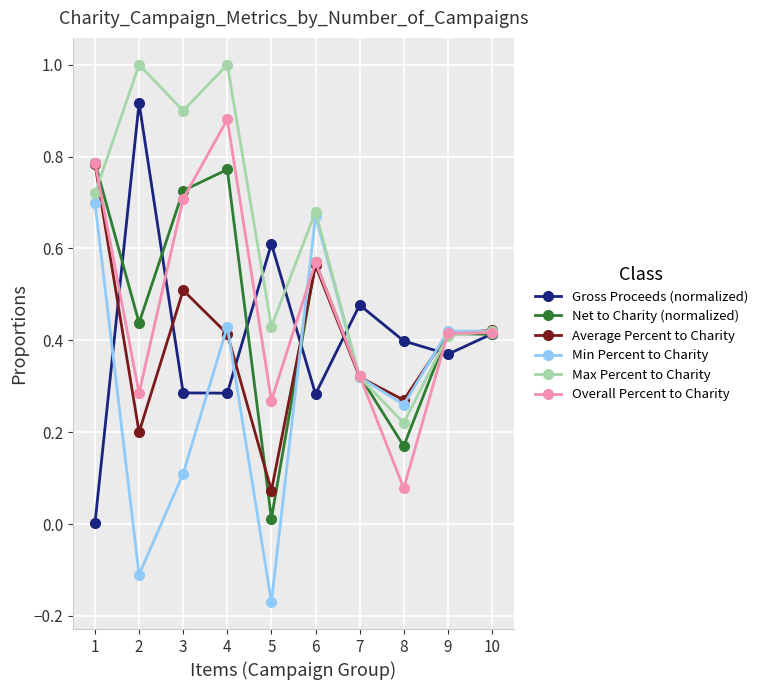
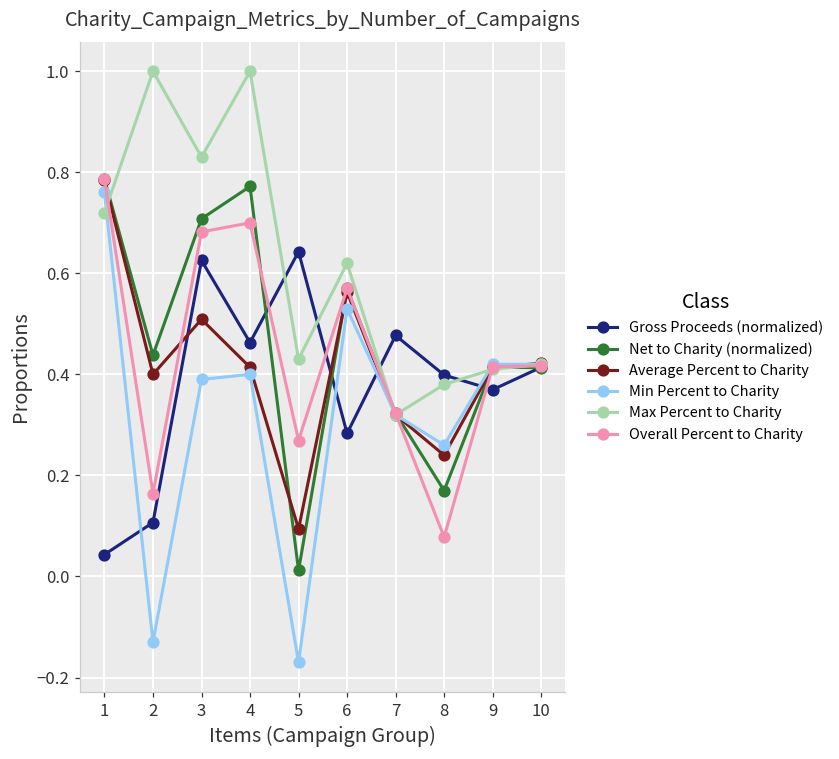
Gross Proceeds (normalized), 1: 0.00 -> 0.04
Min Percent to Charity, 1: 0.70 -> 0.76
Gross Proceeds (normalized), 2: 0.92 -> 0.11
Average Percent to Charity, 2: 0.2 -> 0.4
Min Percent to Charity, 2: -0.11 -> -0.13
Overall Percent to Charity, 2: 0.29 -> 0.16
Gross Proceeds (normalized), 3: 0.29 -> 0.63
Net to Charity (normalized), 3: 0.73 -> 0.71
Min Percent to Charity, 3: 0.11 -> 0.39
Max Percent to Charity, 3: 0.90 -> 0.83
Overall Percent to Charity, 3: 0.71 -> 0.68
Gross Proceeds (normalized), 4: 0.29 -> 0.46
Min Percent to Charity, 4: 0.43 -> 0.40
Overall Percent to Charity, 4: 0.88 -> 0.70
Gross Proceeds (normalized), 5: 0.61 -> 0.64
Average Percent to Charity, 5: 0.07 -> 0.09
Min Percent to Charity, 6: 0.67 -> 0.53
Max Percent to Charity, 6: 0.68 -> 0.62
Average Percent to Charity, 8: 0.27 -> 0.24
Max Percent to Charity, 8: 0.22 -> 0.38
